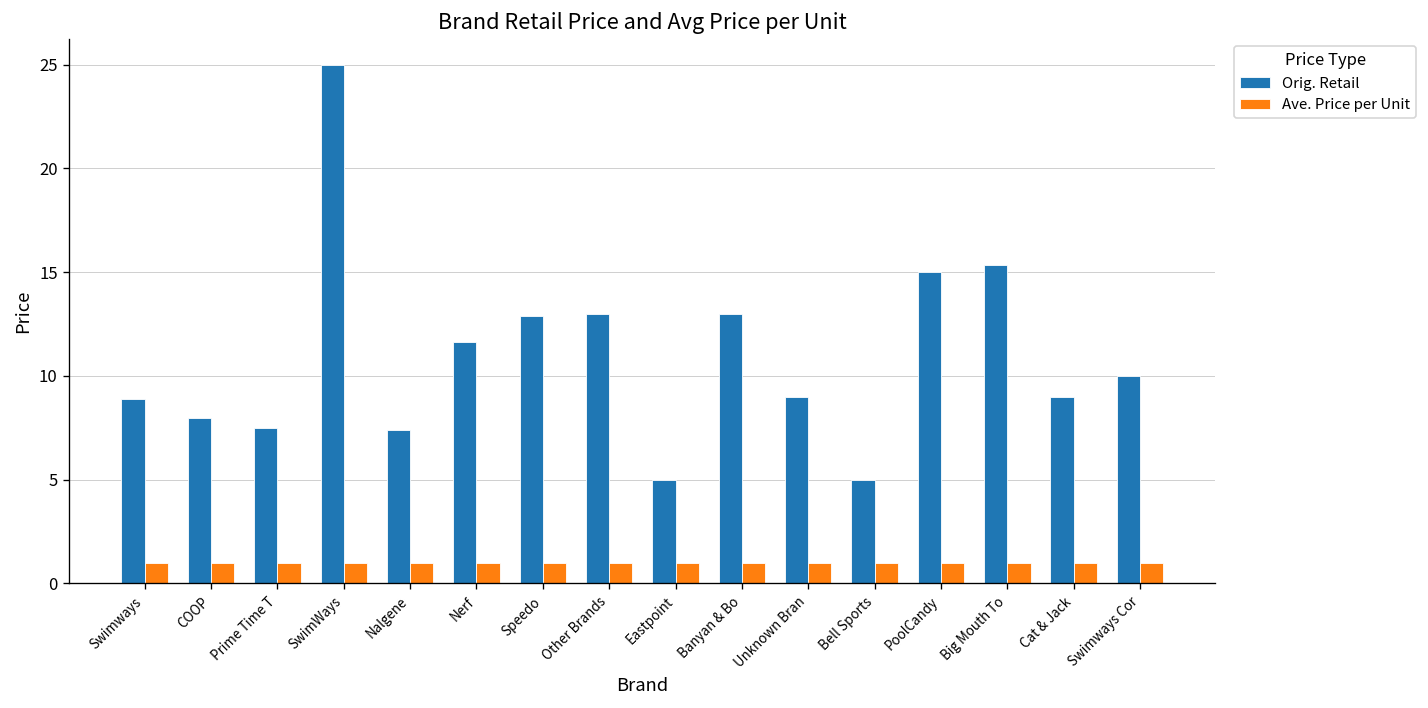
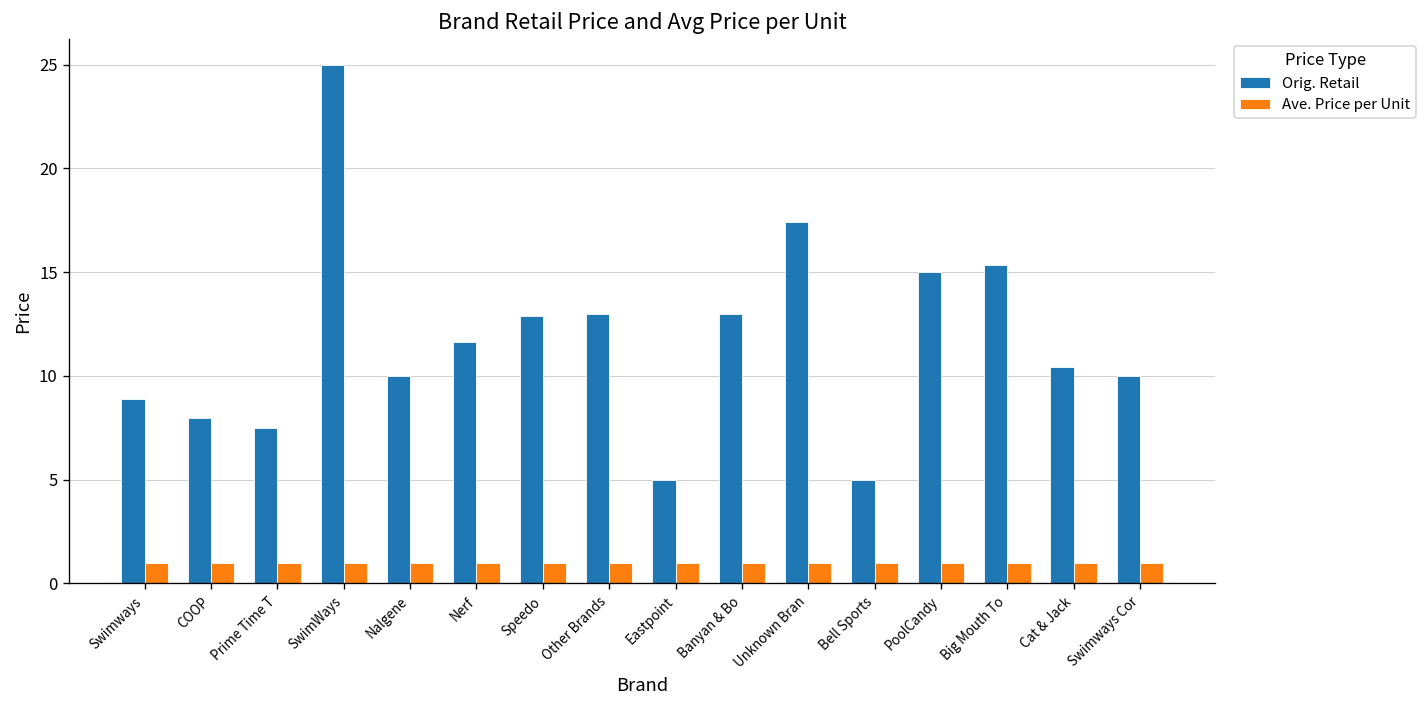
Orig. Retail, Nalgene: 7.4 -> 10.0
Orig. Retail, Unknown Bran: 9.0 -> 17.4
Orig. Retail, Cat & Jack: 9.0 -> 10.4
